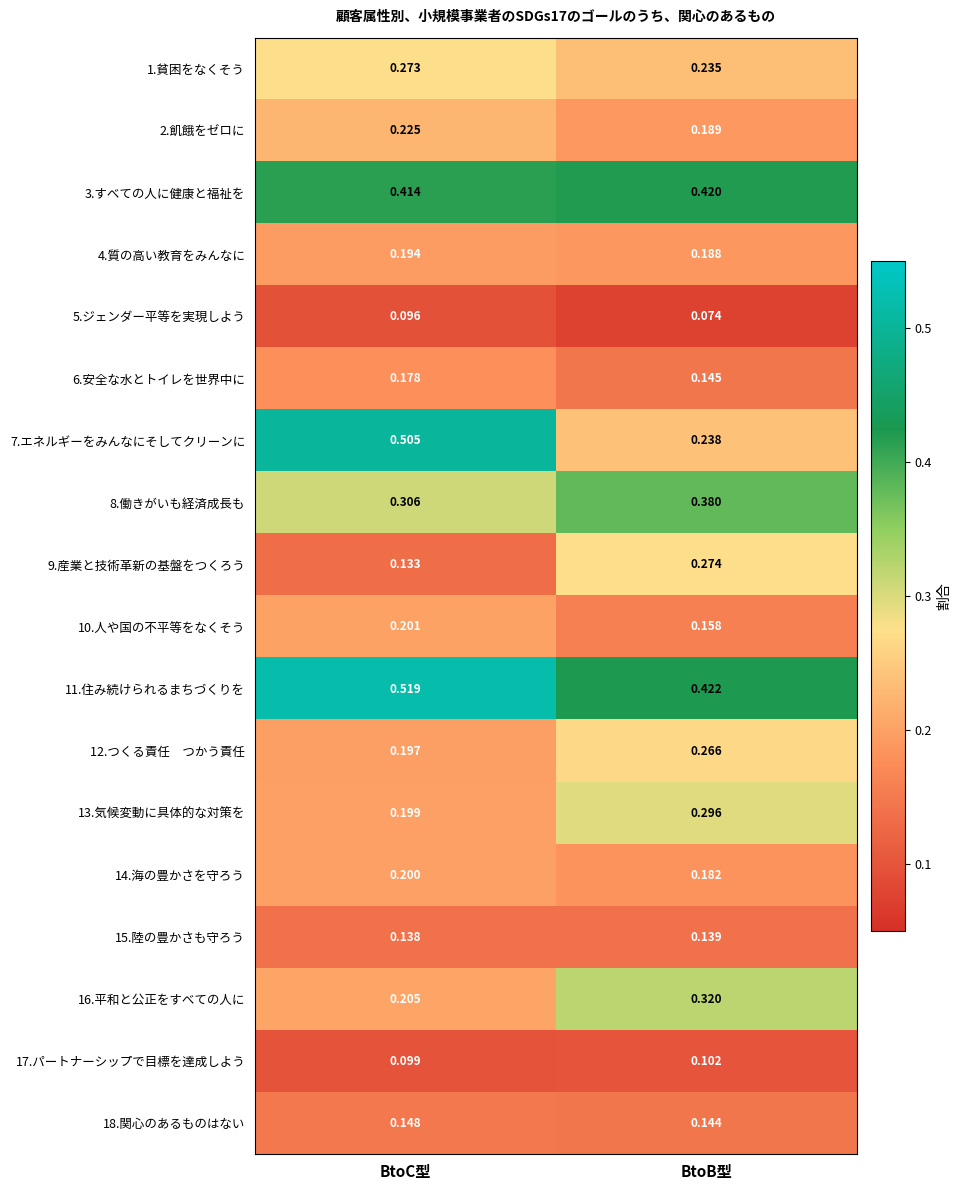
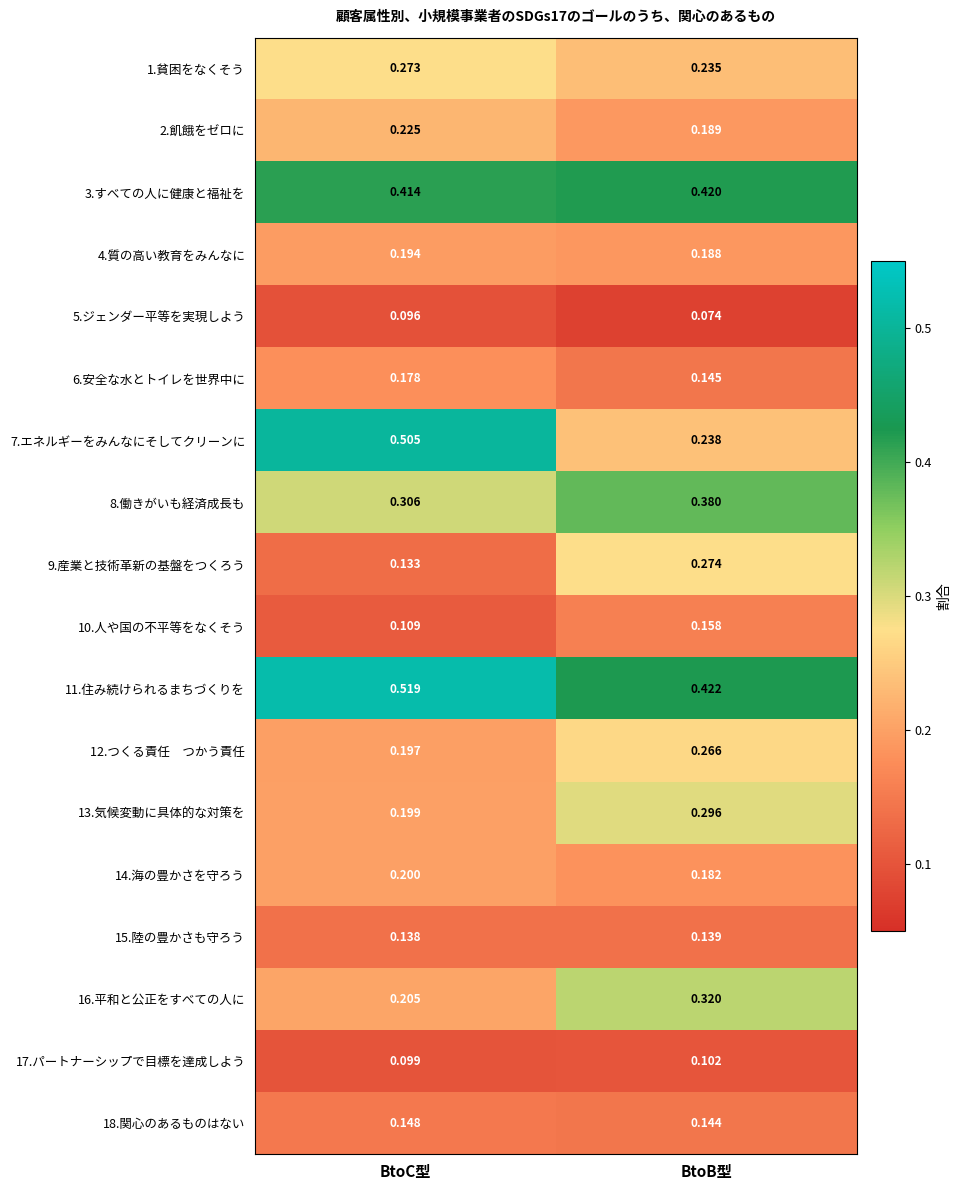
10.人や国の不平等をなくそう, BtoC型: 0.201 -> 0.109
